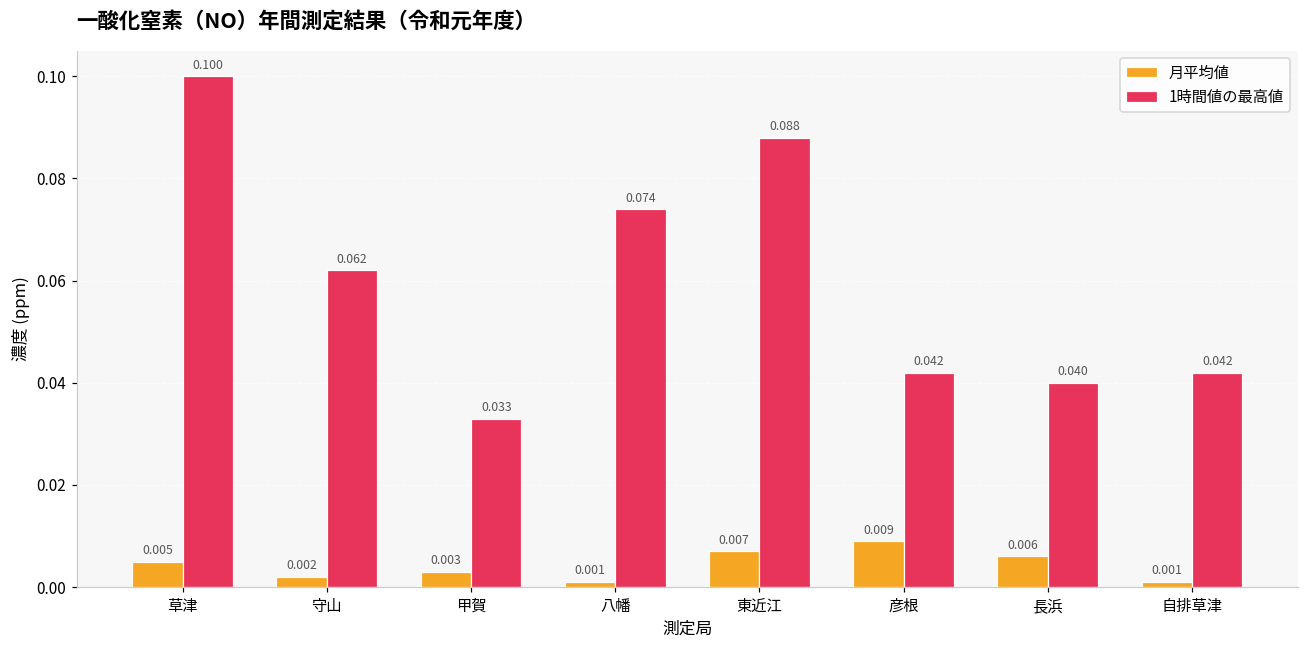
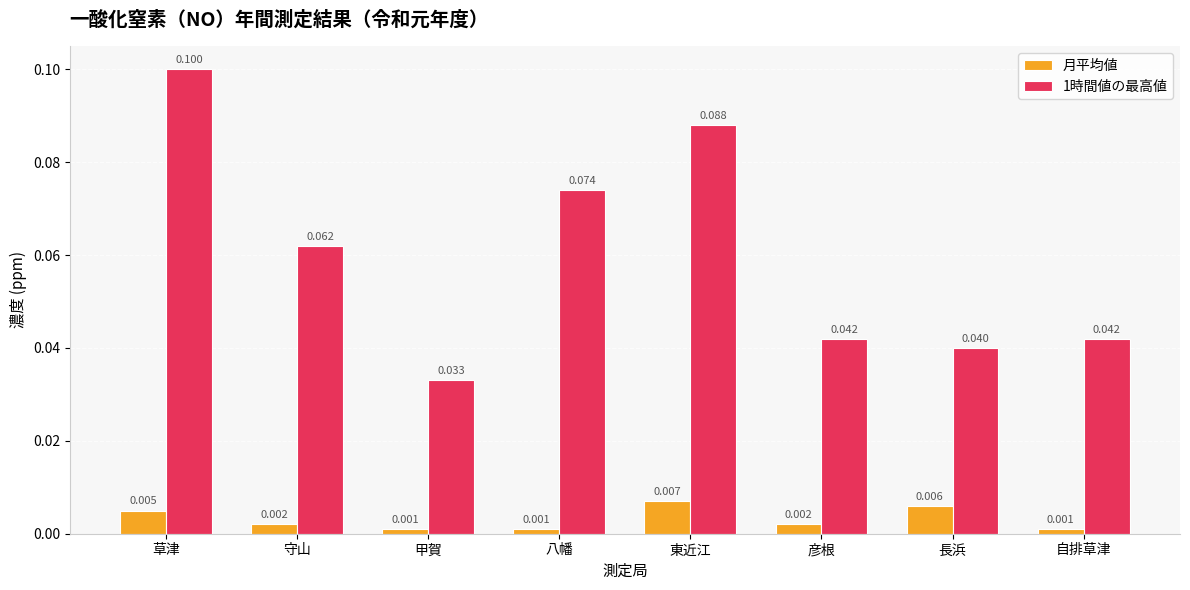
月平均値, 甲賀: 0.003 -> 0.001
月平均値, 彦根: 0.009 -> 0.002
